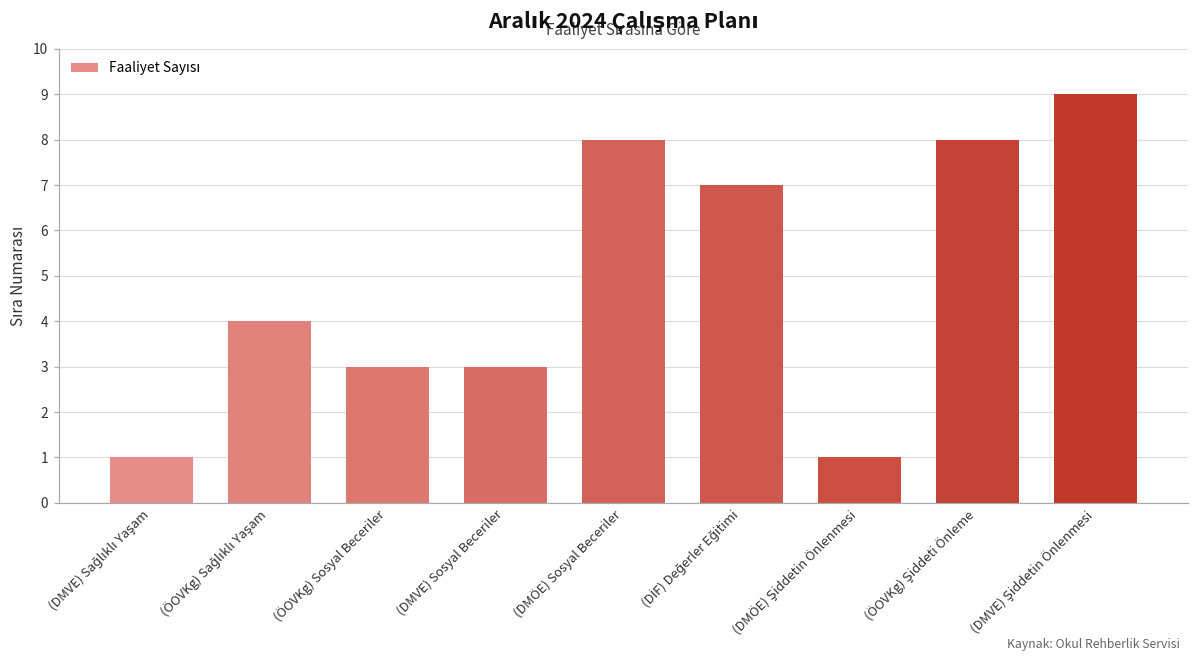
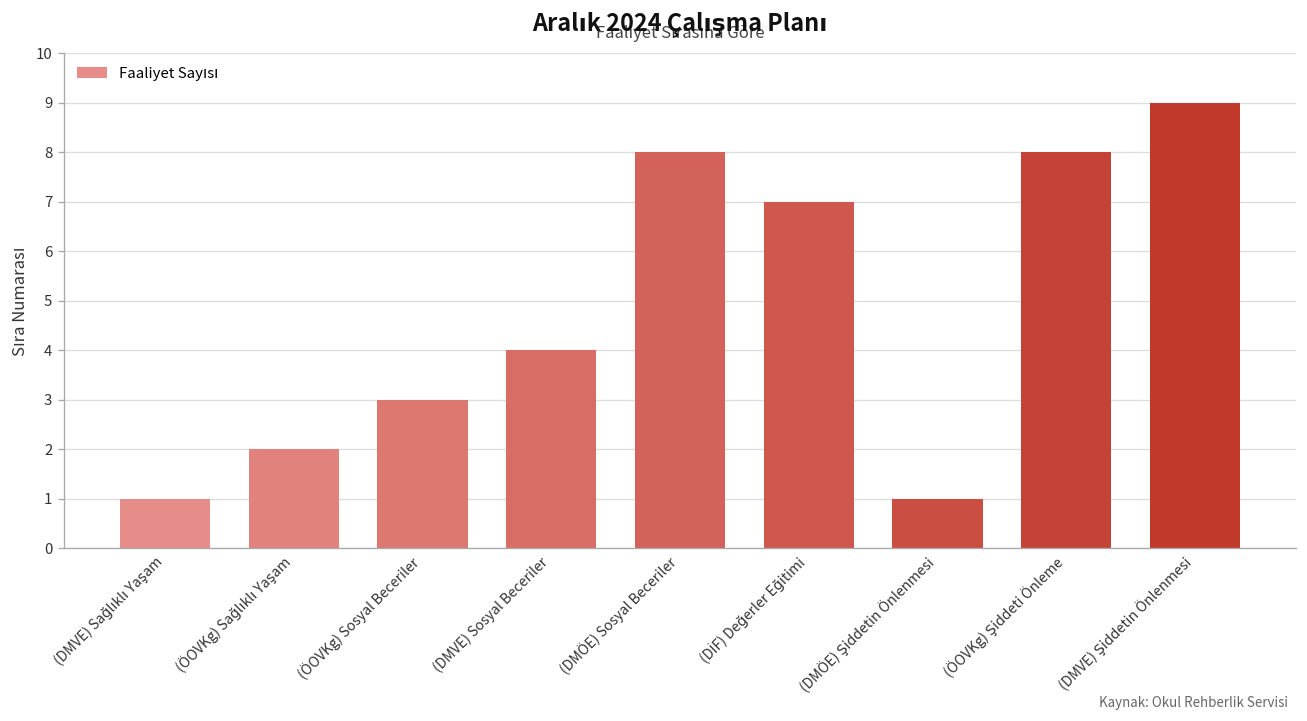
(ÖOVKg) Sağlıklı Yaşam: 4 -> 2
(DMVE) Sosyal Beceriler: 3 -> 4
